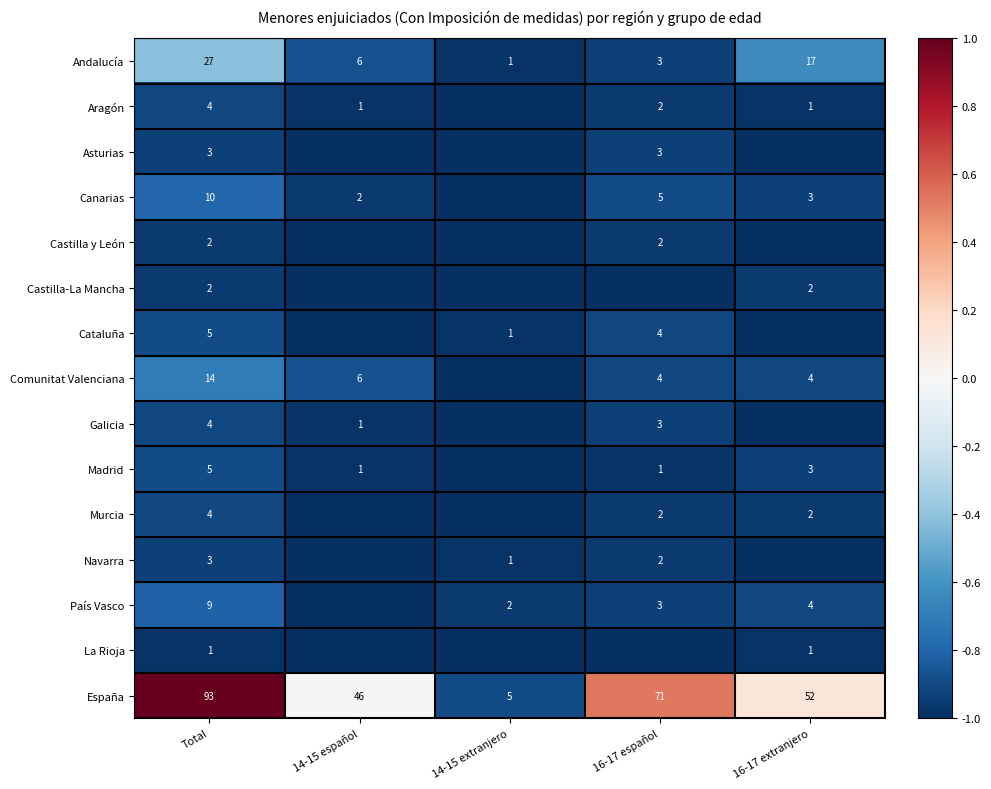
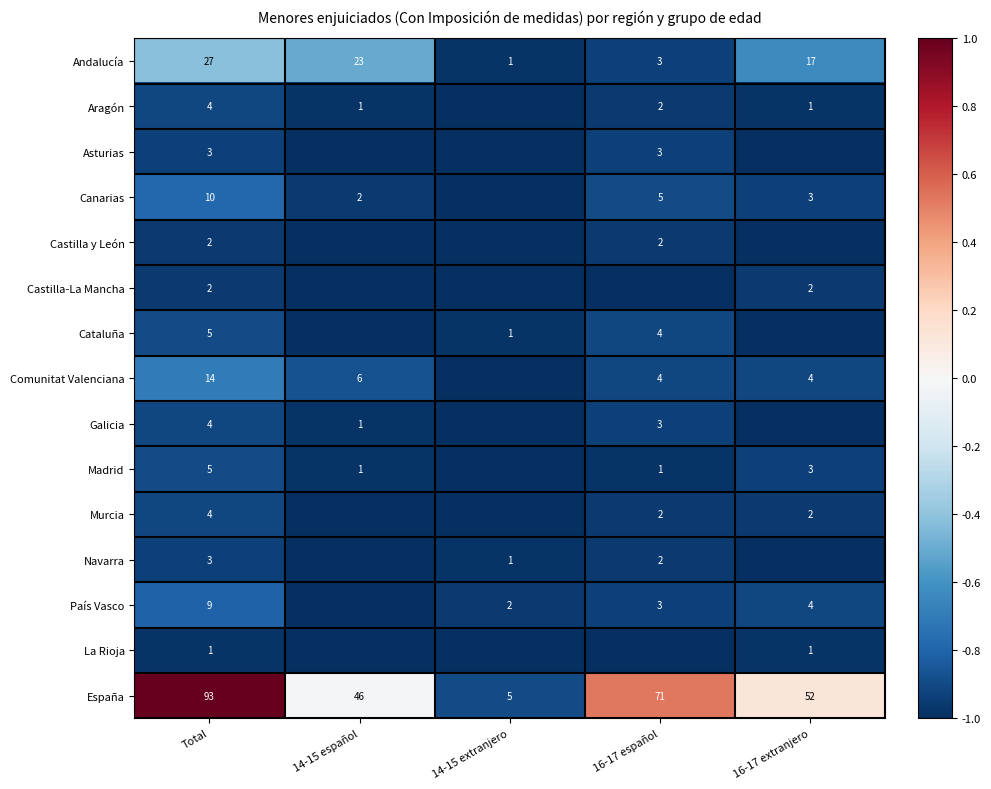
Andalucía, 14-15 español: 6 -> 23
